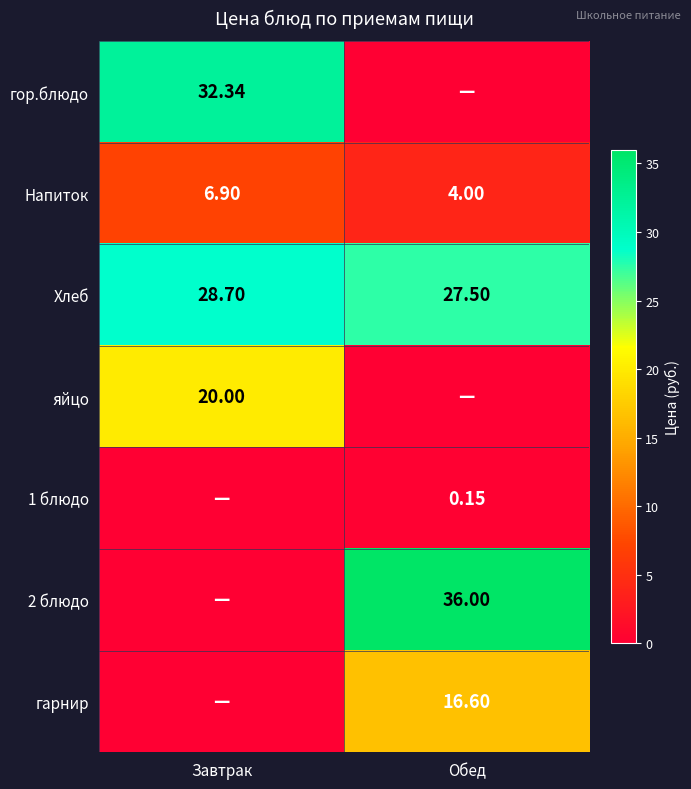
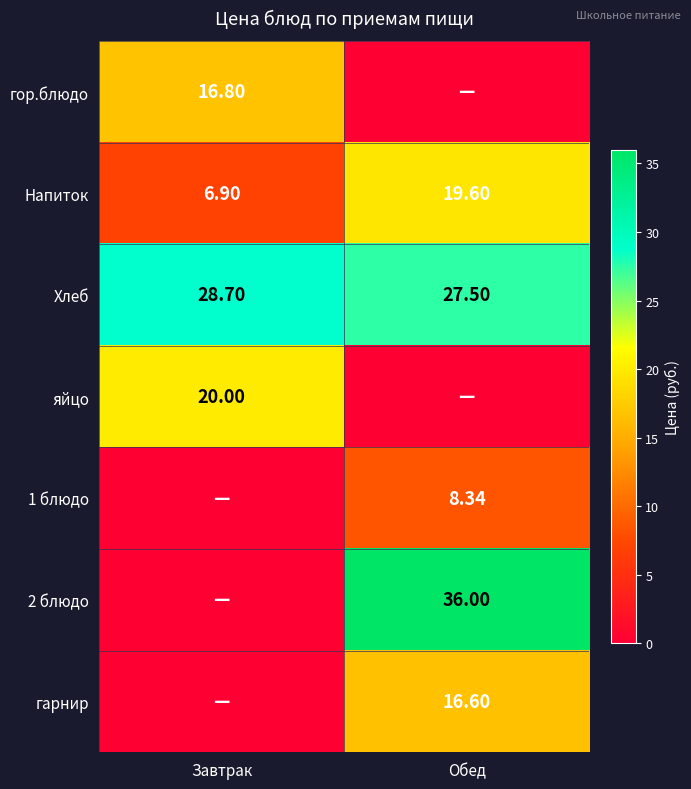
гор.блюдо, Завтрак: 32.34 -> 16.80
Напиток, Обед: 4.00 -> 19.60
1 блюдо, Обед: 0.15 -> 8.34
